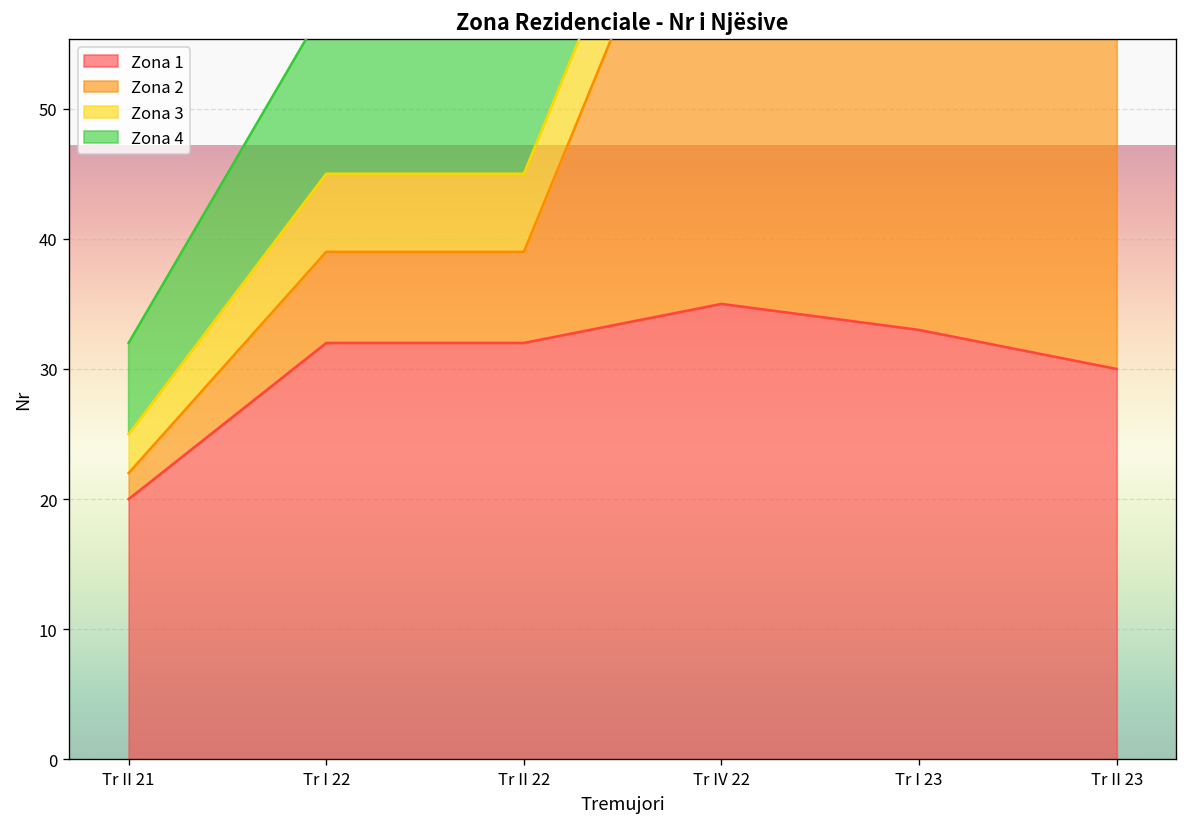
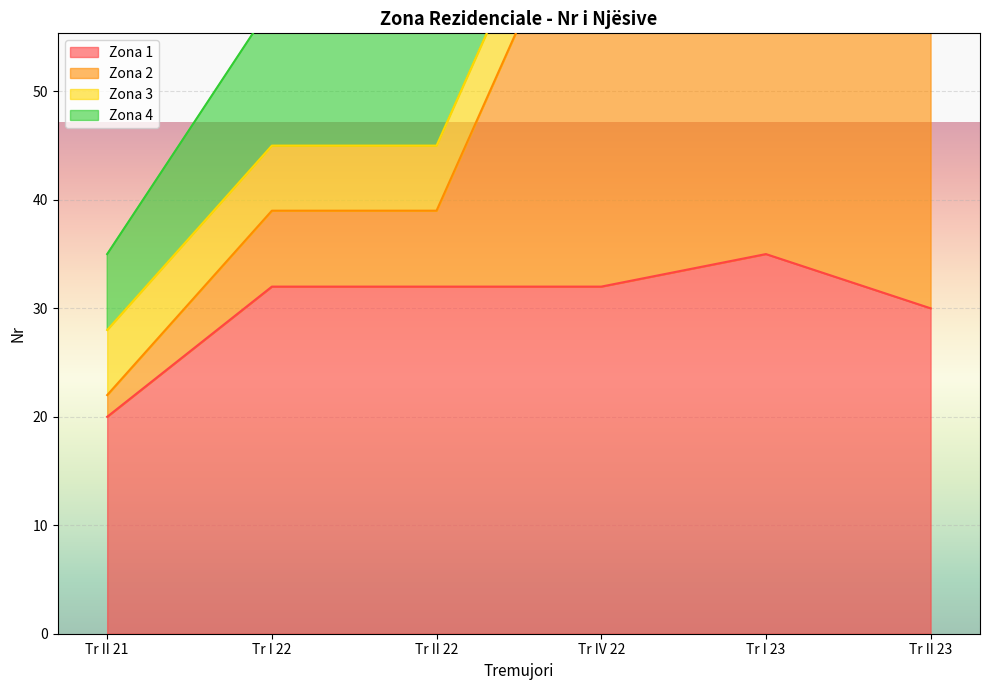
Zona 3, Tr II 21: 3 -> 6
Zona 1, Tr IV 22: 35 -> 32
Zona 1, Tr I 23: 33 -> 35
